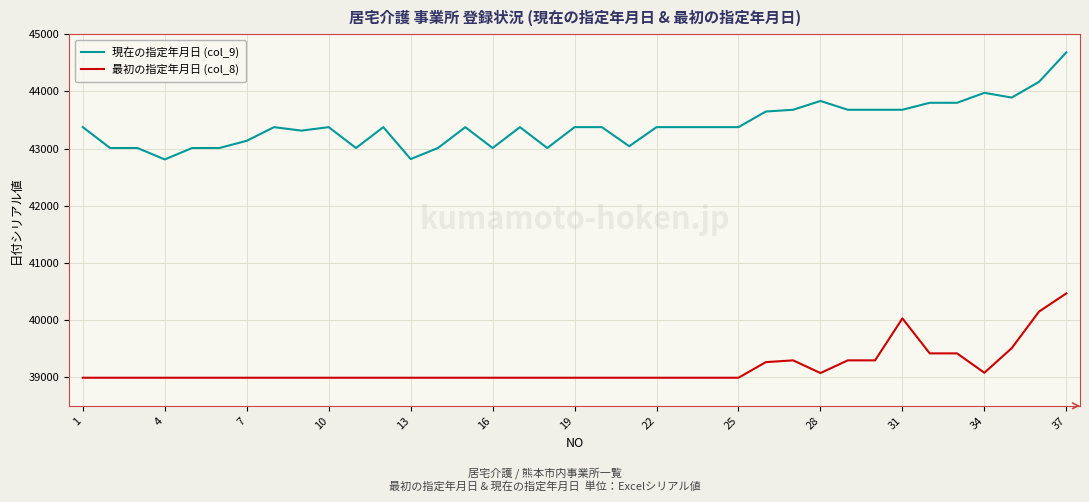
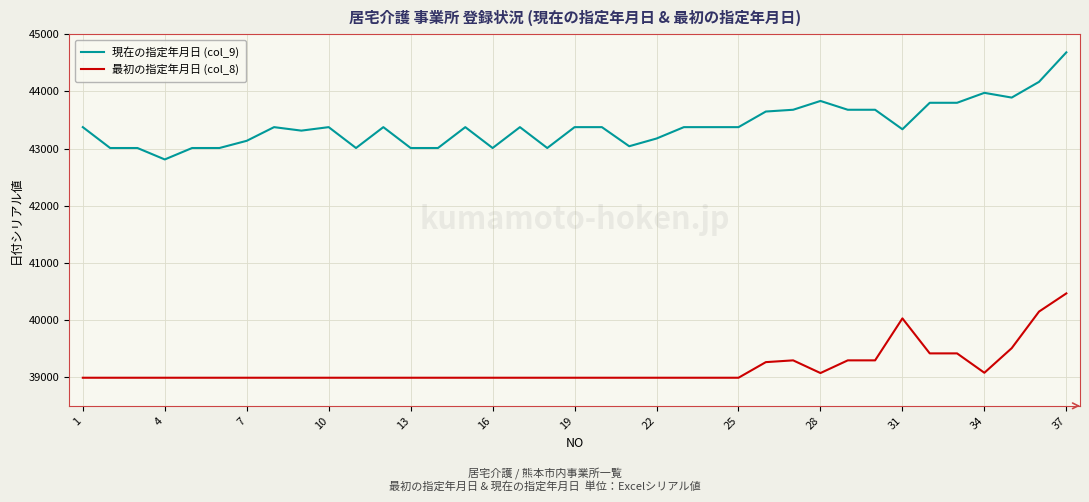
現在の指定年月日 (col_9), 13: 42800 -> 43000
現在の指定年月日 (col_9), 22: 43400 -> 43200
現在の指定年月日 (col_9), 31: 43700 -> 43300
